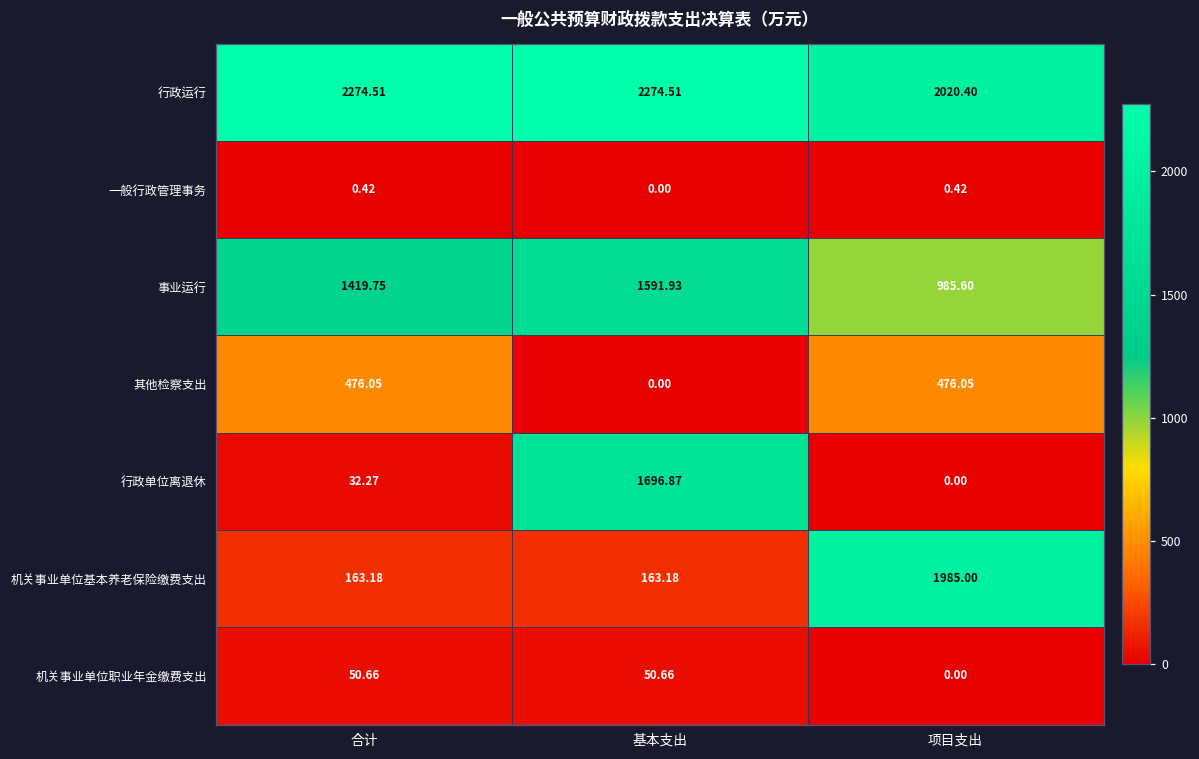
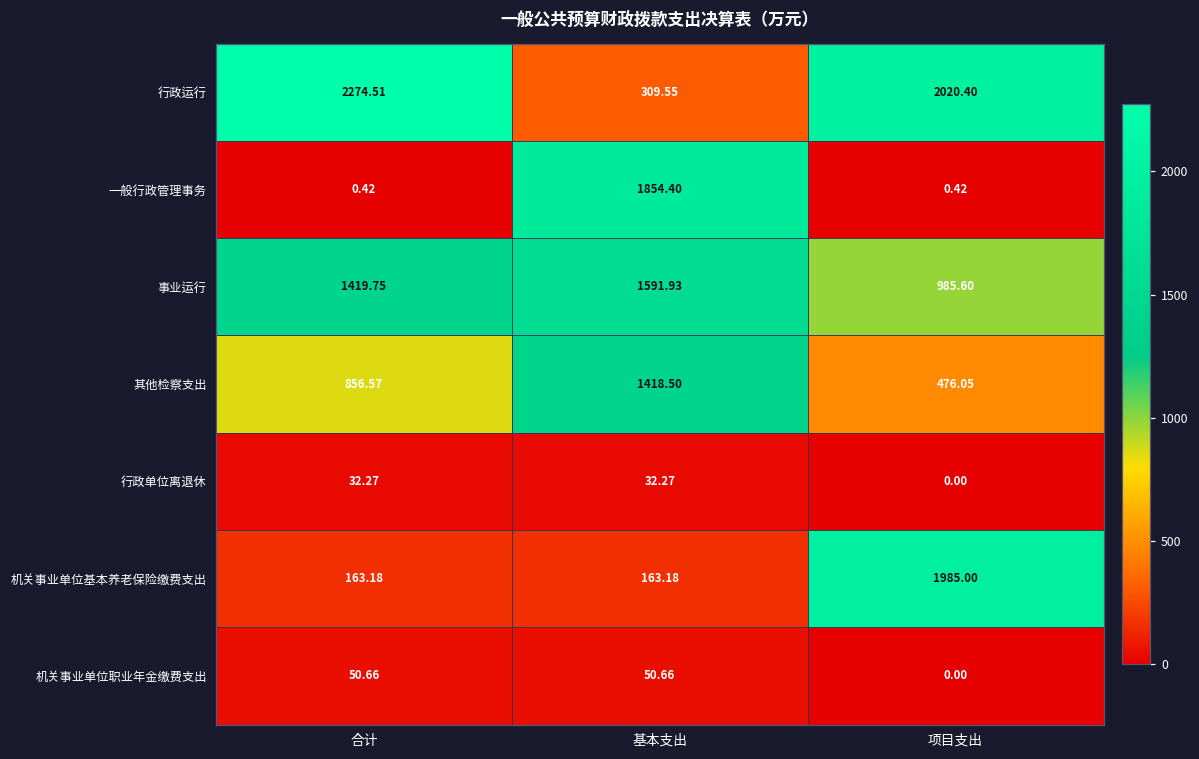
行政运行, 基本支出: 2274.51 -> 309.55
一般行政管理事务, 基本支出: 0.00 -> 1854.40
其他检察支出, 合计: 476.05 -> 856.57
其他检察支出, 基本支出: 0.00 -> 1418.50
行政单位离退休, 基本支出: 1696.87 -> 32.27
